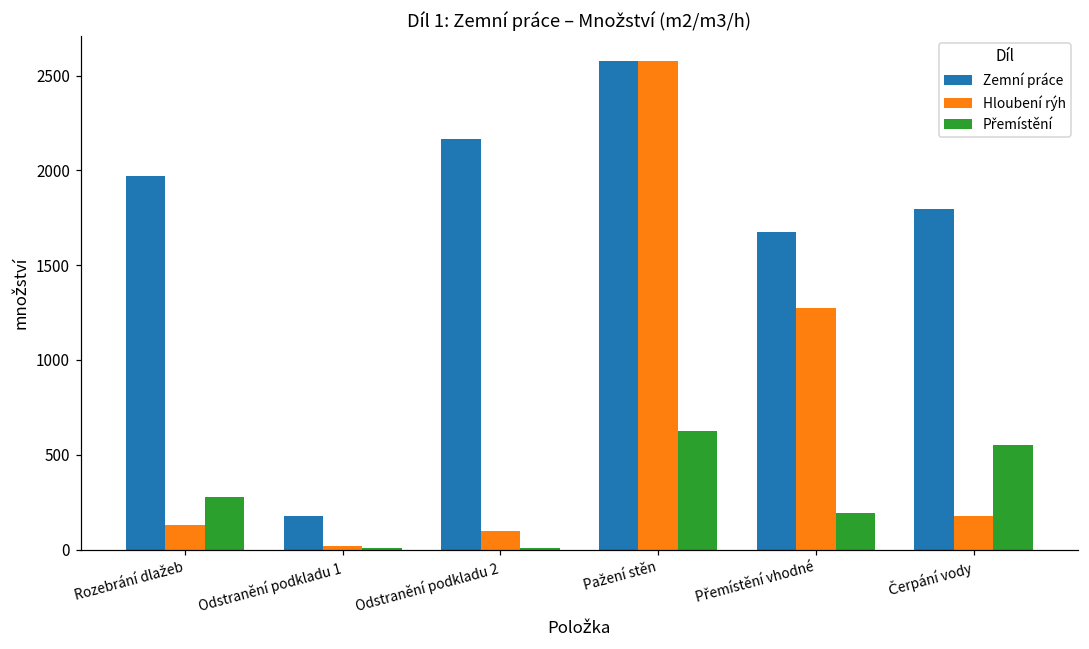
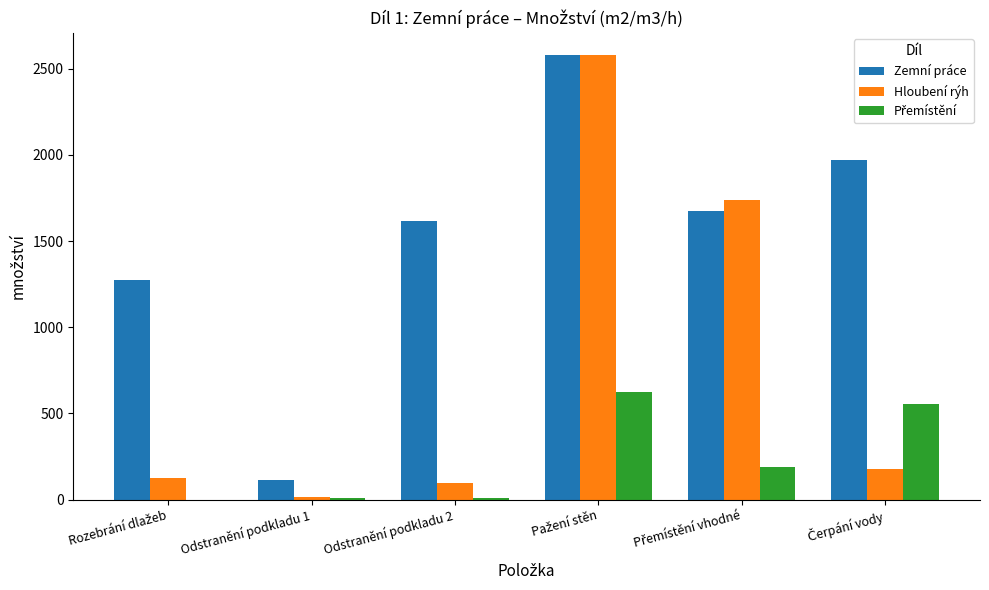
Zemní práce, Rozebrání dlažeb: 1970 -> 1270
Přemístění, Rozebrání dlažeb: 280 -> 0
Zemní práce, Odstranění podkladu 1: 180 -> 110
Zemní práce, Odstranění podkladu 2: 2170 -> 1620
Hloubení rýh, Přemístění vhodné: 1270 -> 1740
Zemní práce, Čerpání vody: 1800 -> 1970
